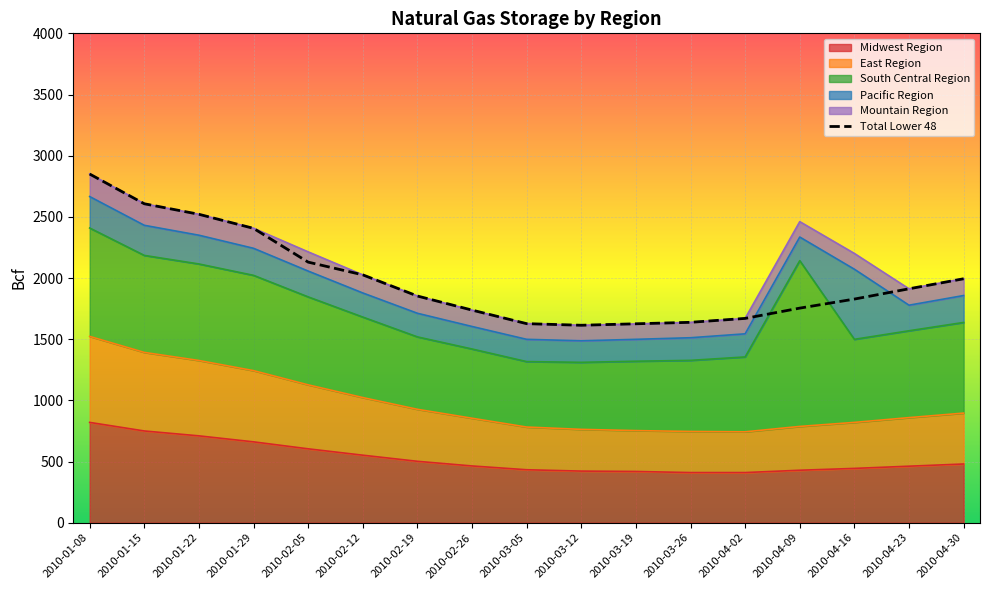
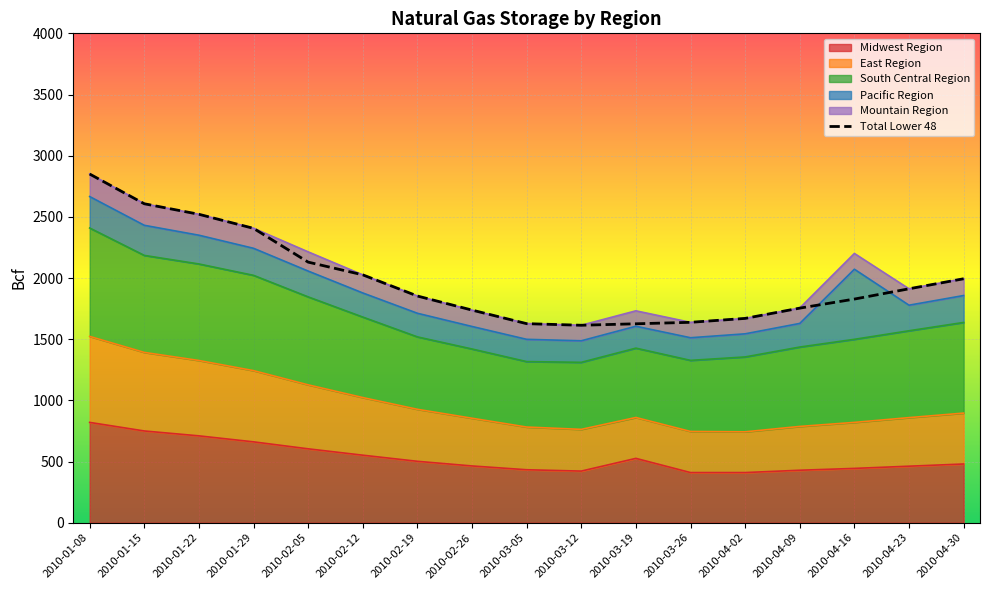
Midwest Region, 2010-03-19: 420 -> 530
South Central Region, 2010-04-09: 1360 -> 650
